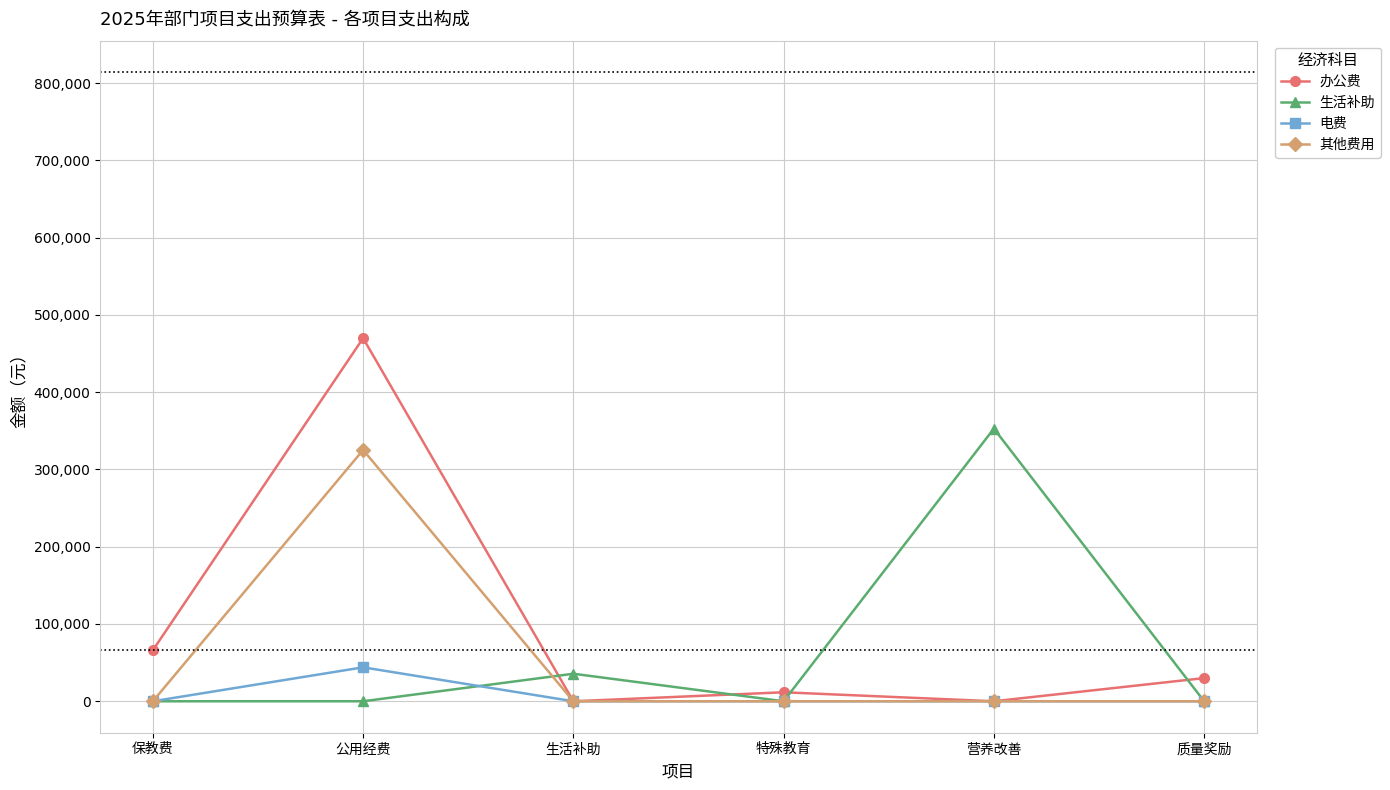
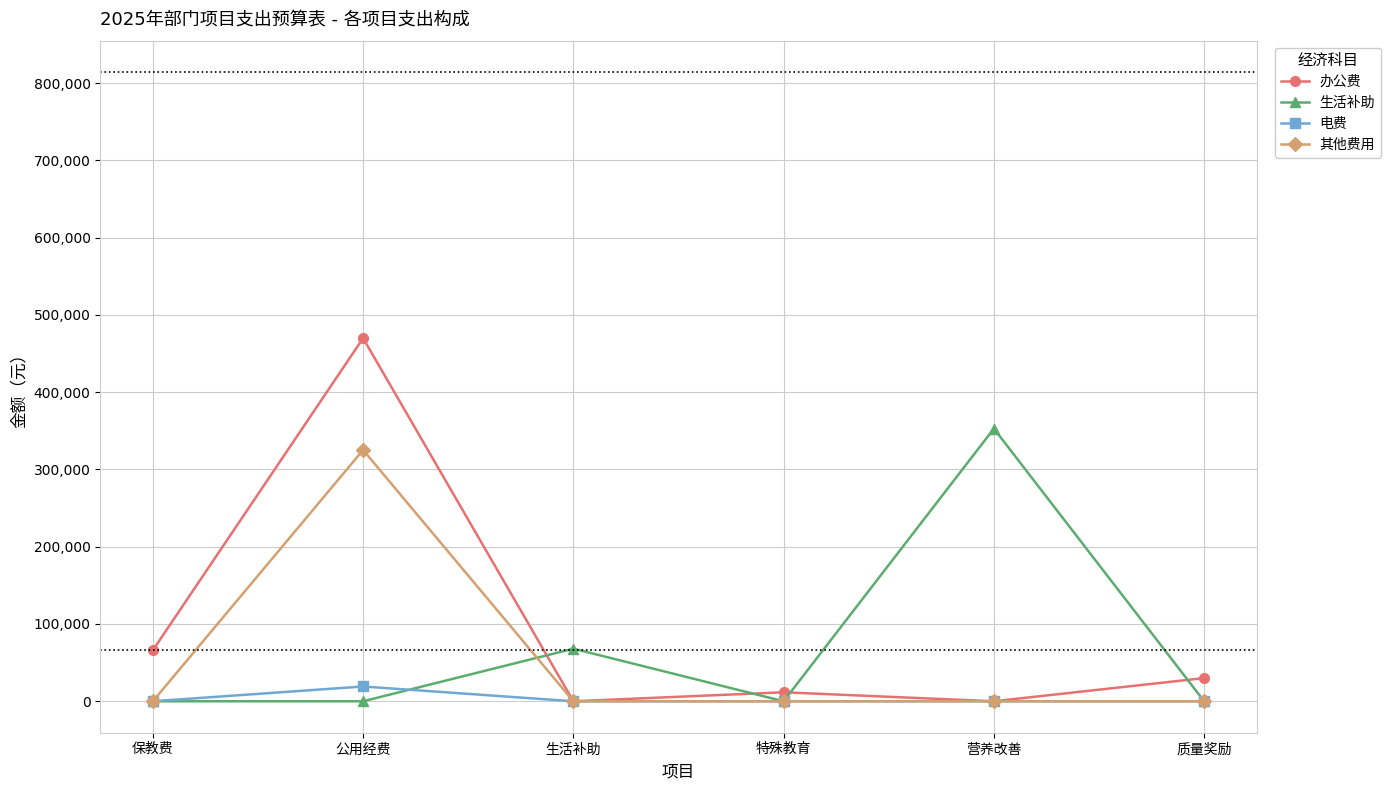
电费, 公用经费: 40,000 -> 20,000
生活补助, 生活补助: 40,000 -> 70,000
